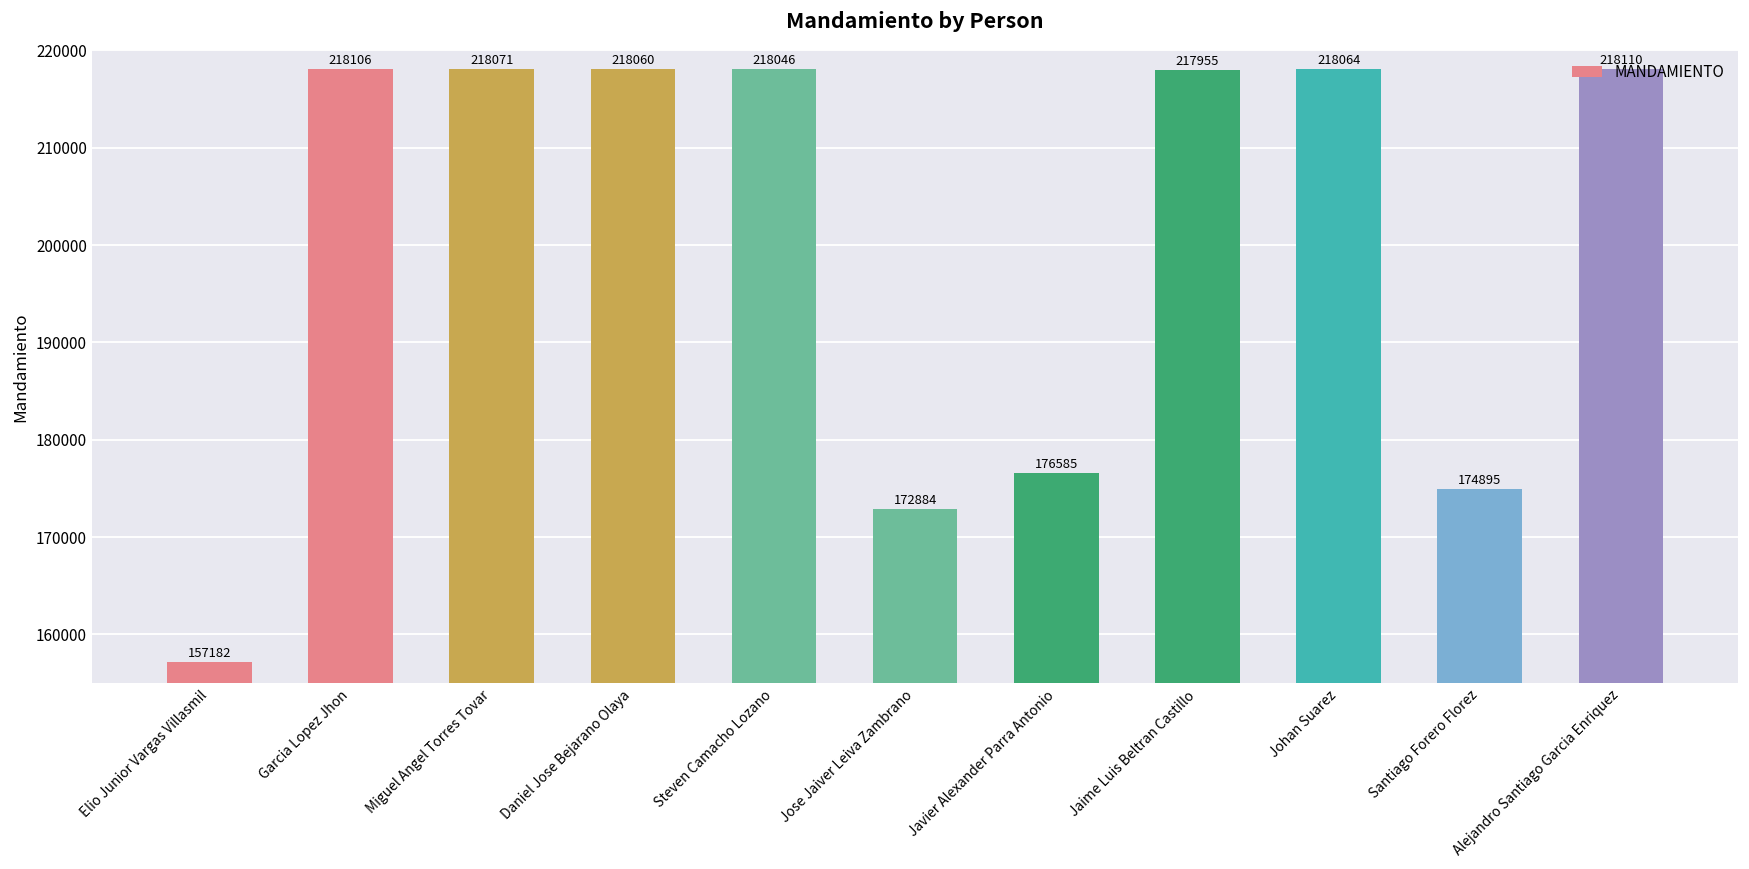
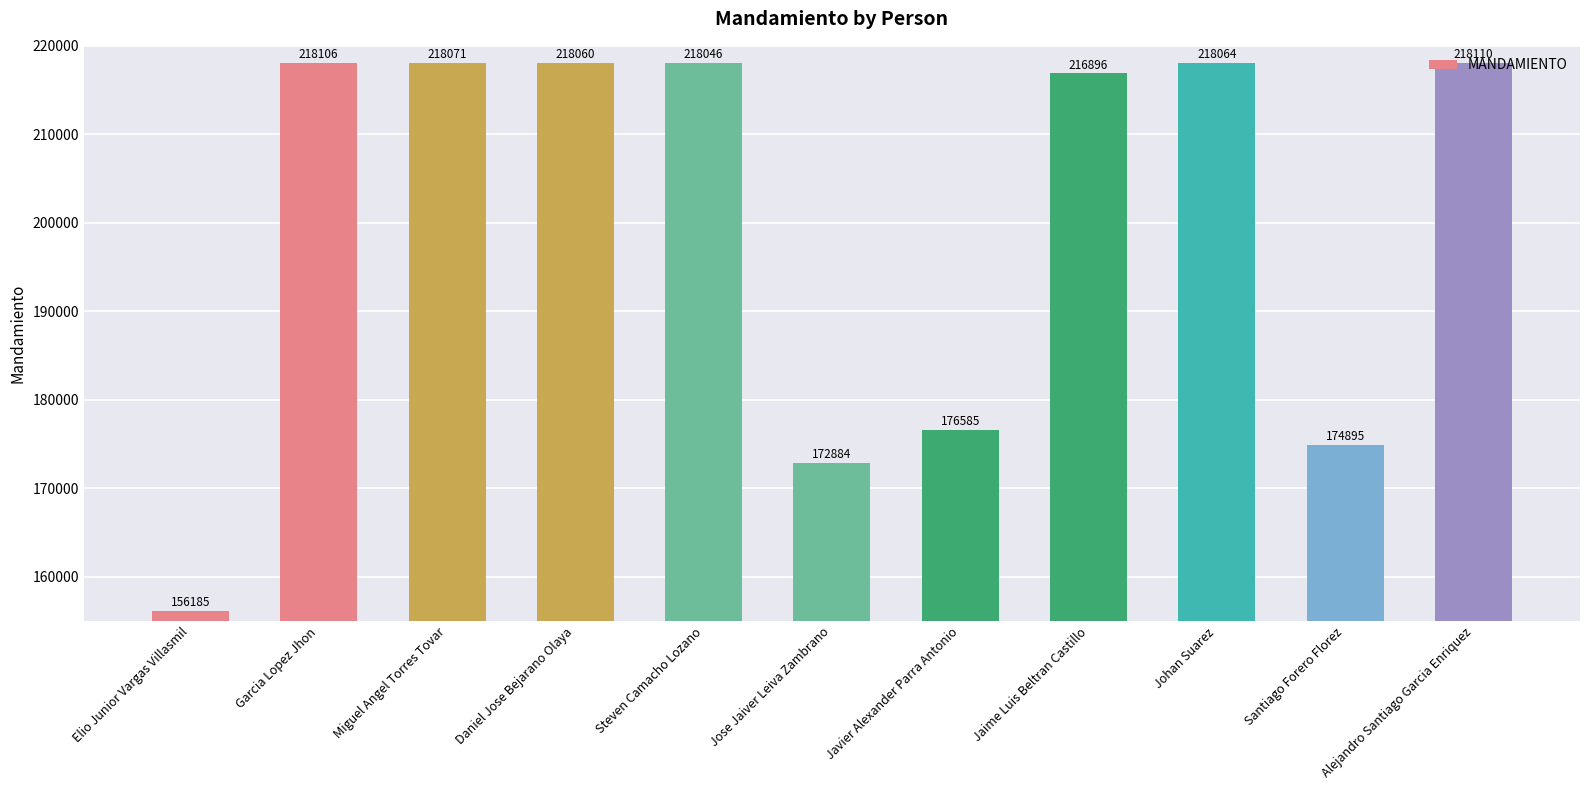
Elio Junior Vargas Villasmil: 157182 -> 156185
Jaime Luis Beltran Castillo: 217955 -> 216896
